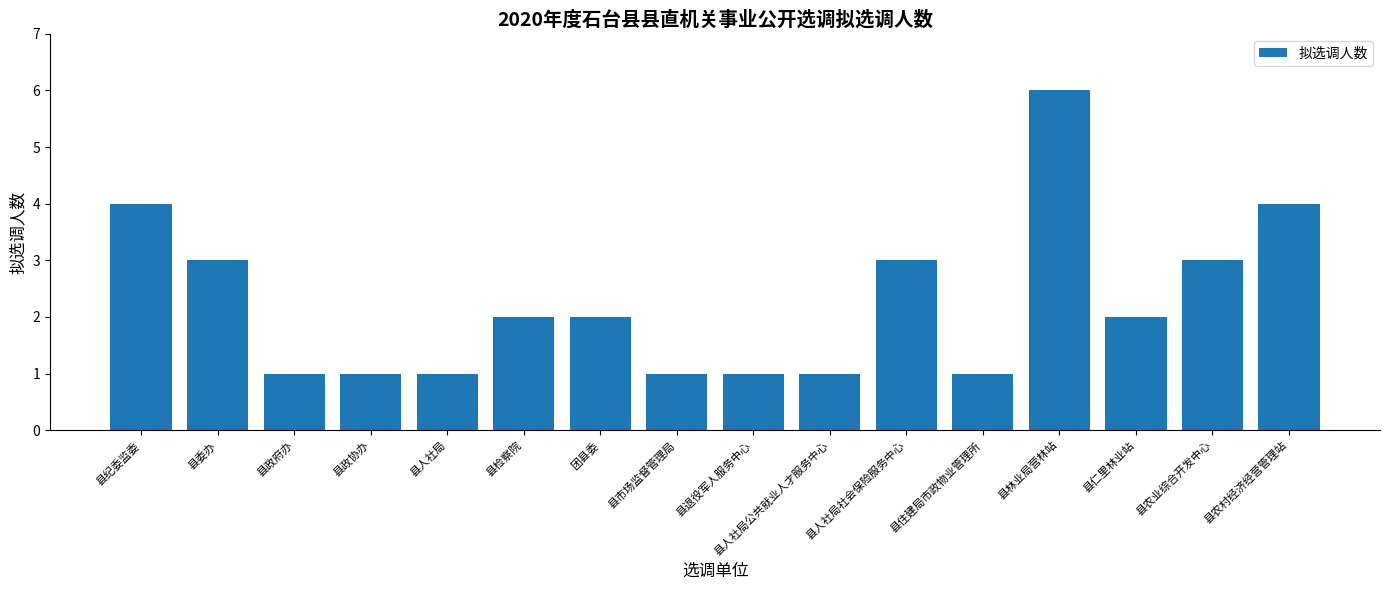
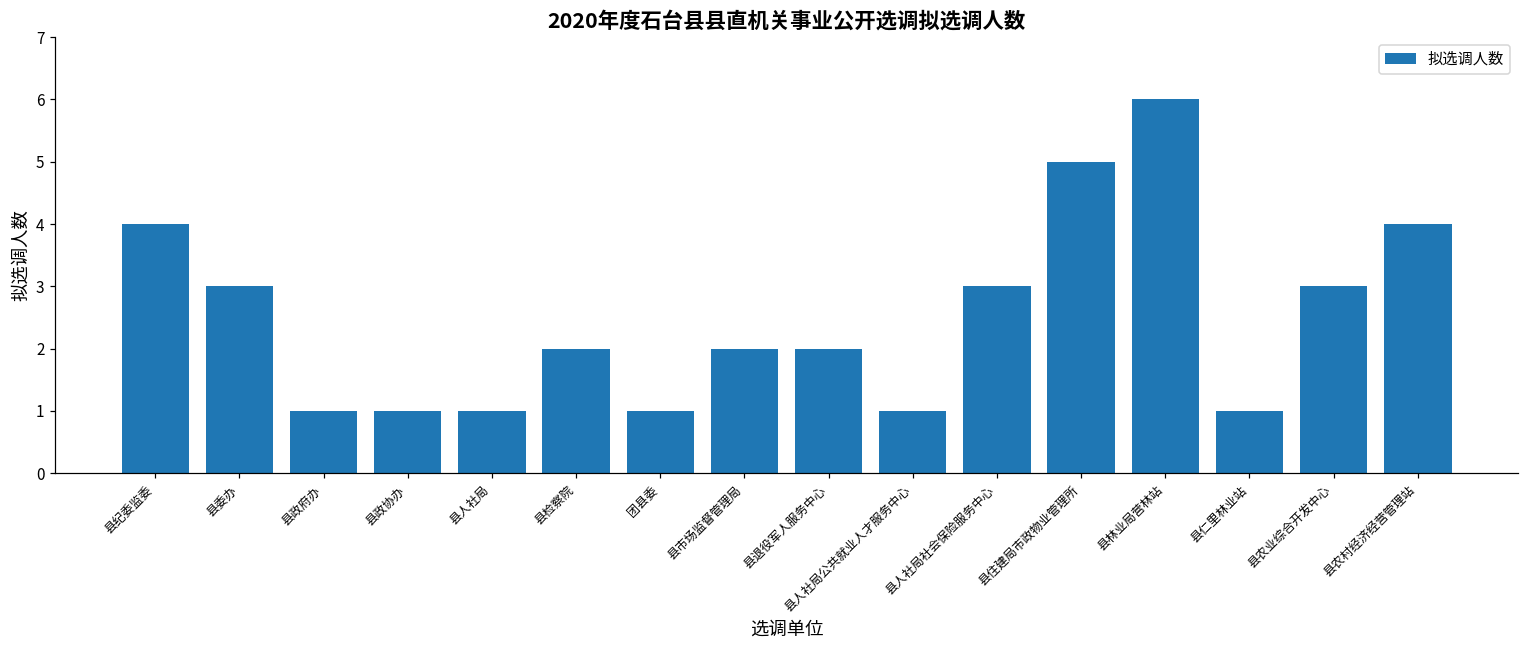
团县委: 2 -> 1
县市场监督管理局: 1 -> 2
县退役军人服务中心: 1 -> 2
县住建局市政物业管理所: 1 -> 5
县仁里林业站: 2 -> 1
